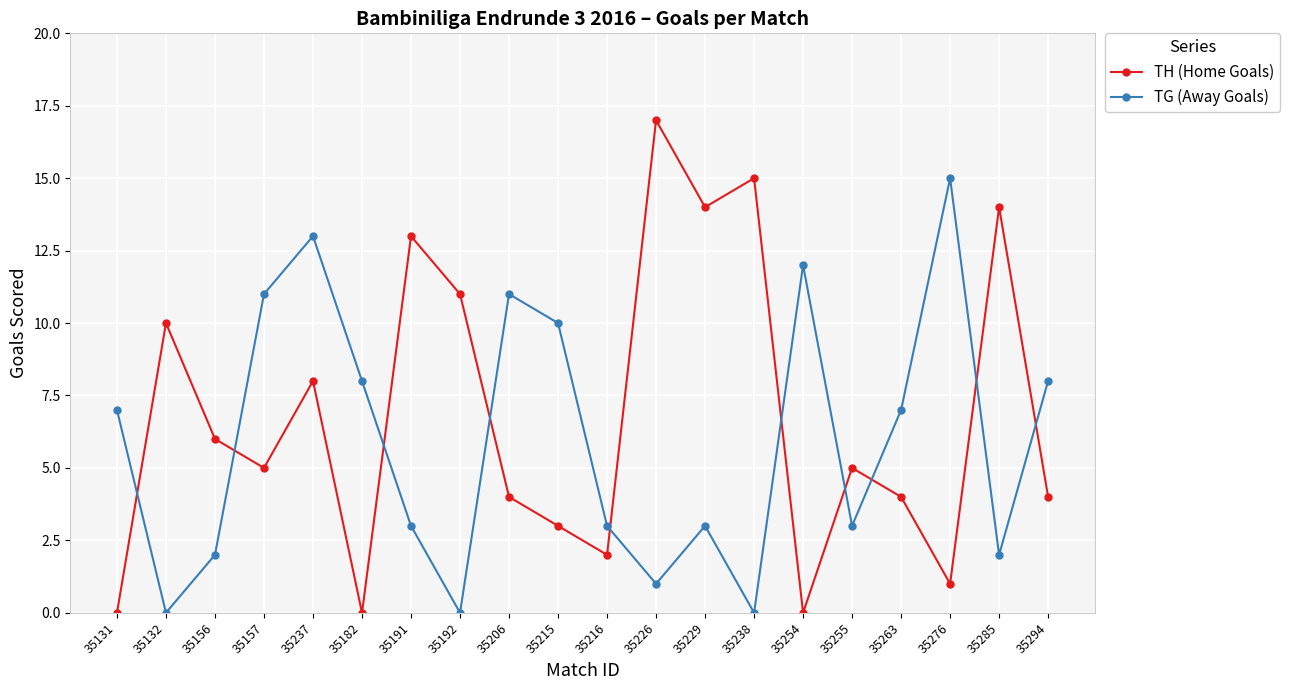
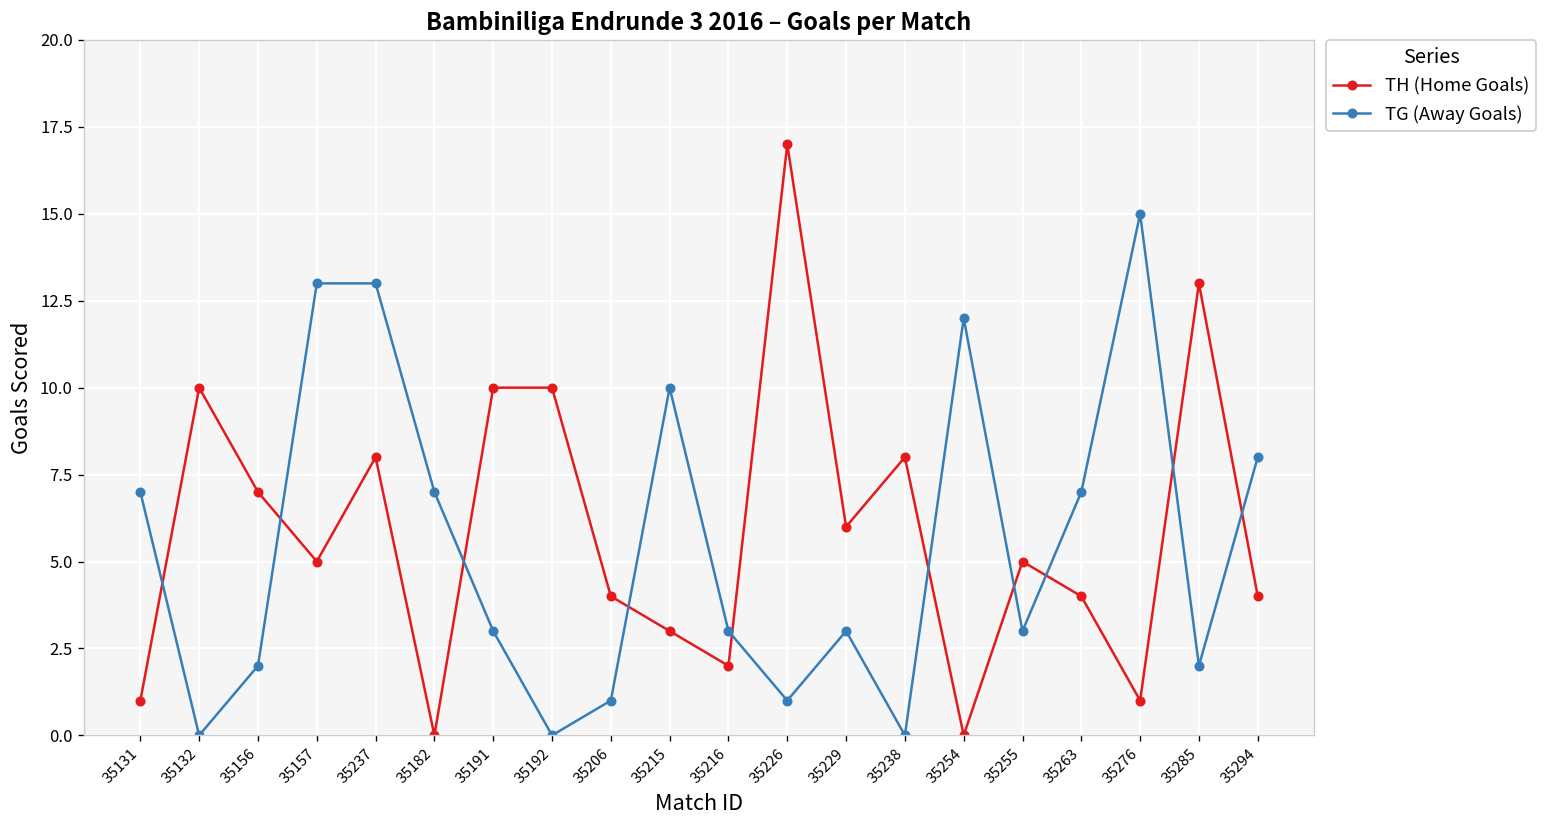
TH (Home Goals), 35131: 0 -> 1
TH (Home Goals), 35156: 6 -> 7
TG (Away Goals), 35157: 11 -> 13
TG (Away Goals), 35182: 8 -> 7
TH (Home Goals), 35191: 13 -> 10
TH (Home Goals), 35192: 11 -> 10
TG (Away Goals), 35206: 11 -> 1
TH (Home Goals), 35229: 14 -> 6
TH (Home Goals), 35238: 15 -> 8
TH (Home Goals), 35285: 14 -> 13
